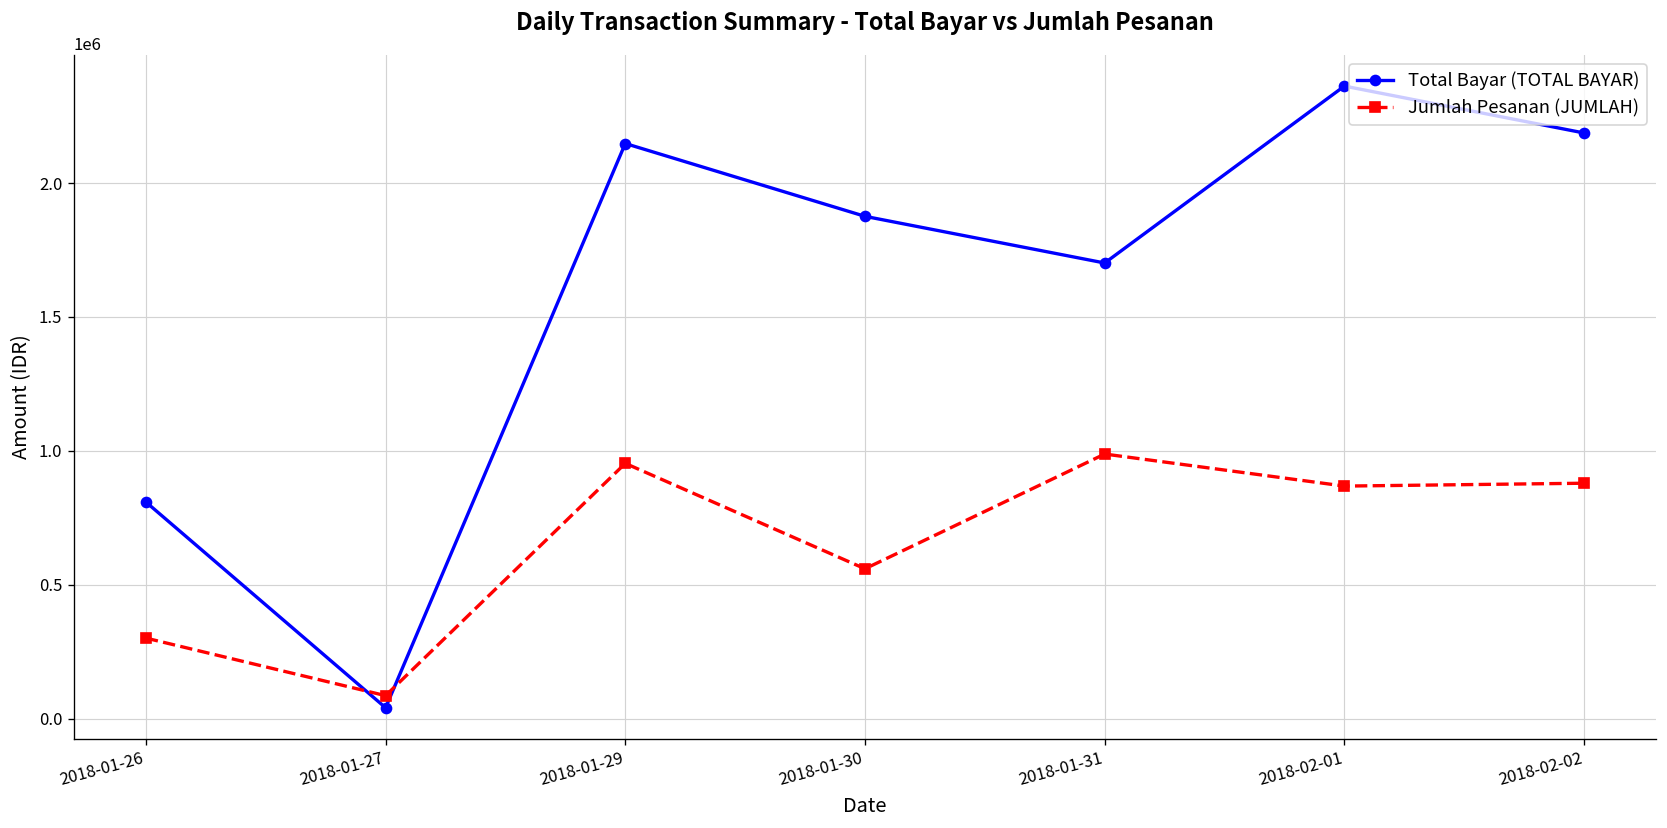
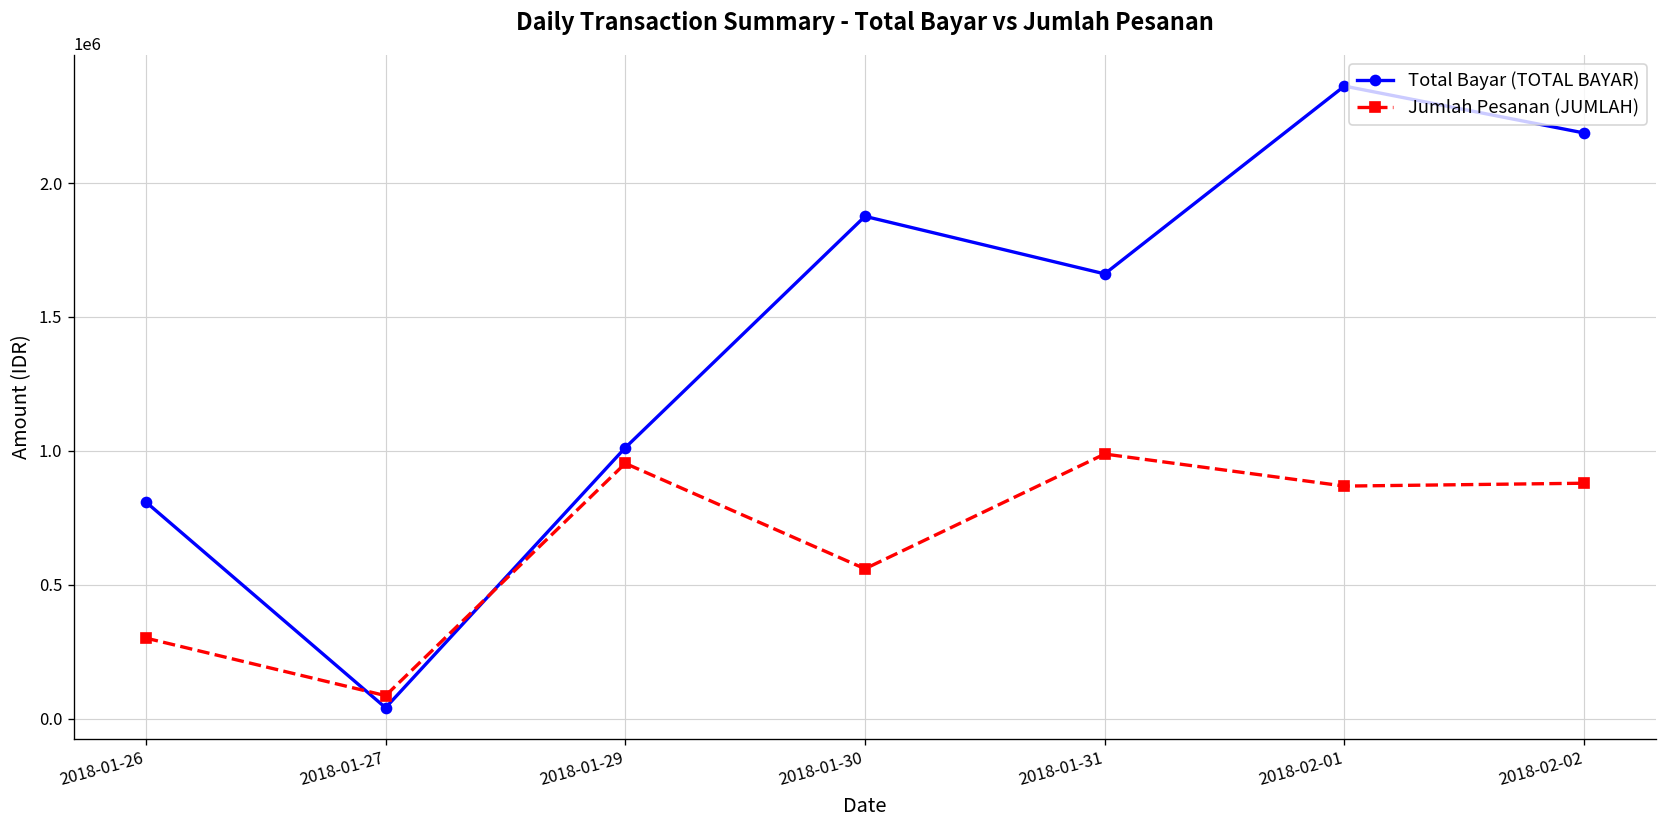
Total Bayar (TOTAL BAYAR), 2018-01-29: 2150000 -> 1010000
Total Bayar (TOTAL BAYAR), 2018-01-31: 1700000 -> 1660000
